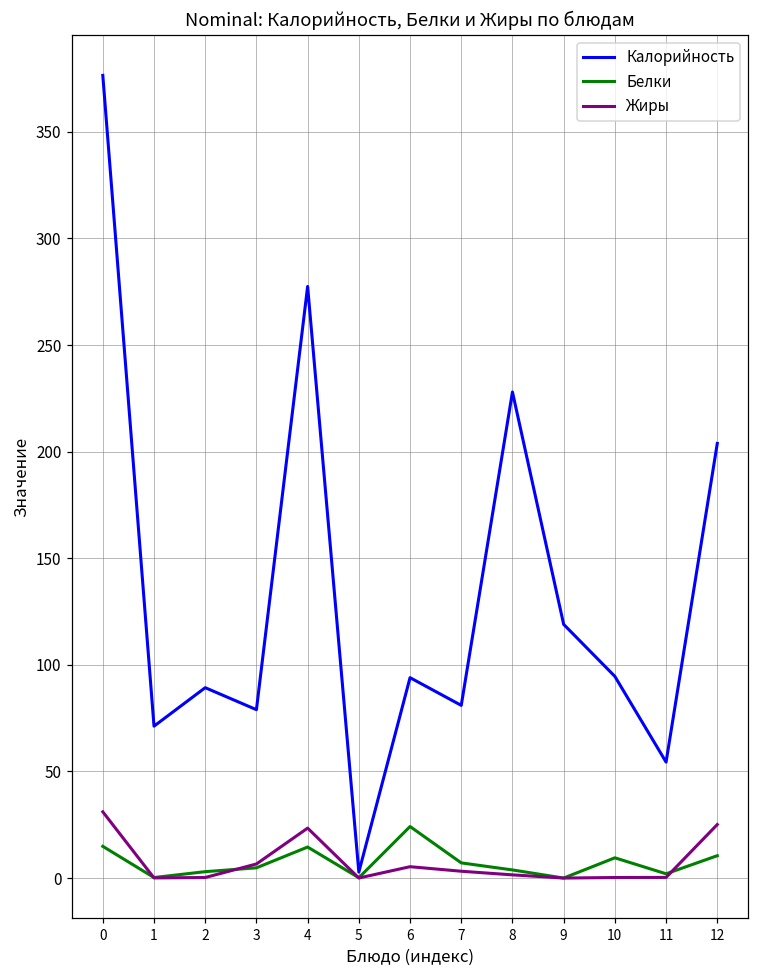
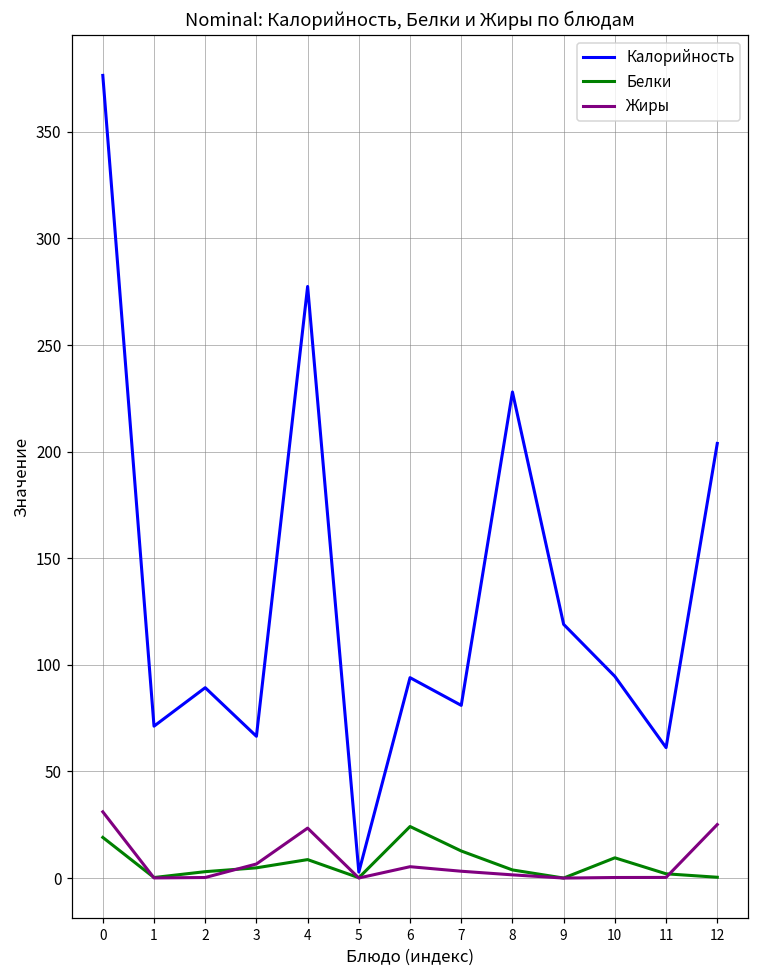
Белки, 0: 15 -> 19
Калорийность, 3: 79 -> 67
Белки, 4: 15 -> 9
Белки, 7: 7 -> 13
Калорийность, 11: 54 -> 61
Белки, 12: 10 -> 0
